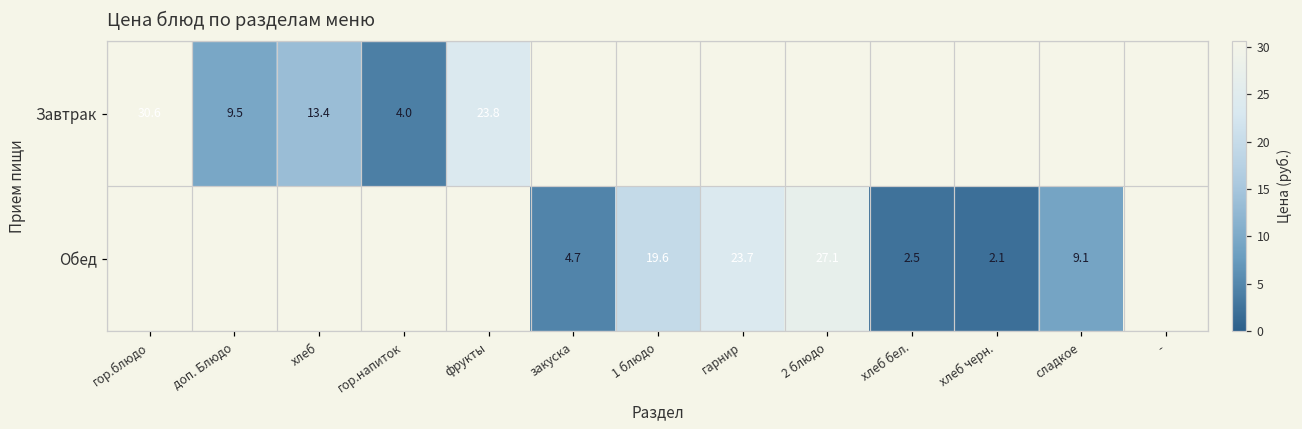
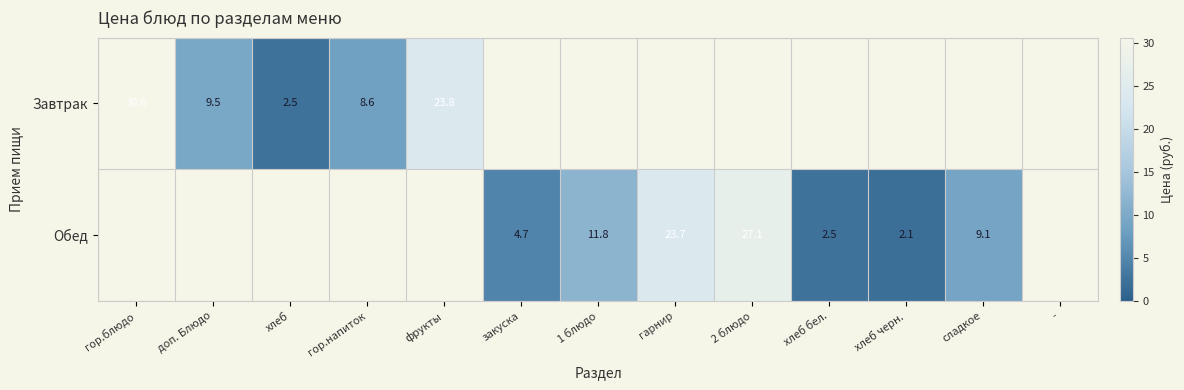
Завтрак, хлеб: 13.4 -> 2.5
Завтрак, гор.напиток: 4.0 -> 8.6
Обед, 1 блюдо: 19.6 -> 11.8
